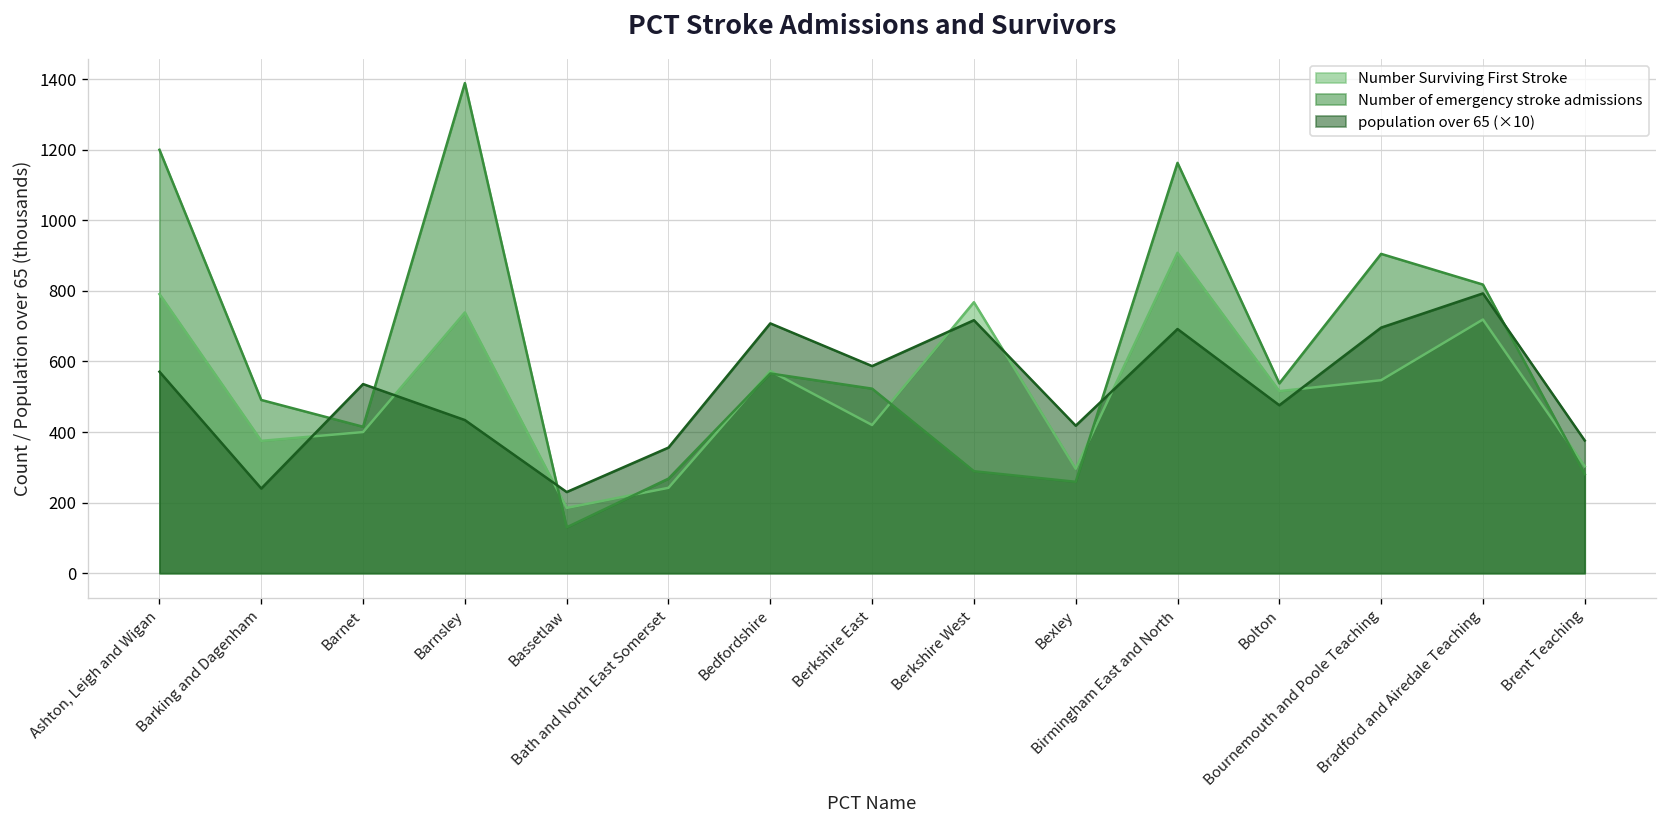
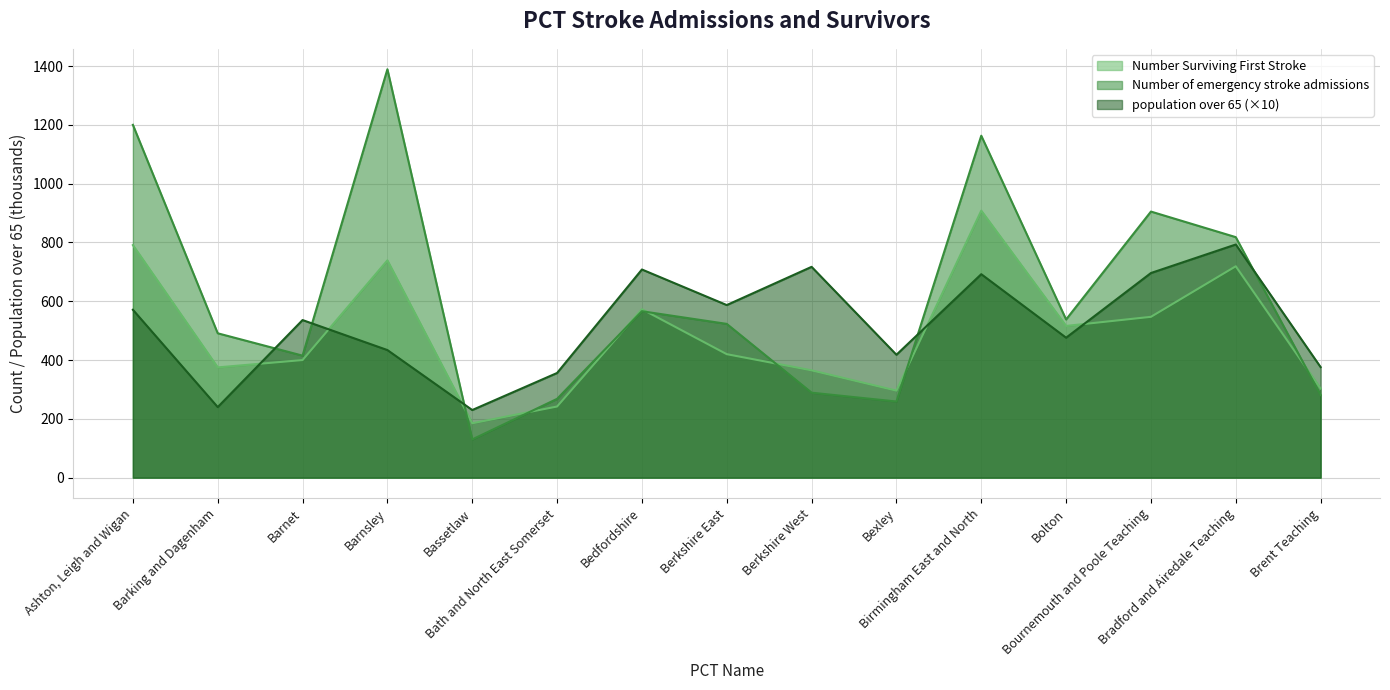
Number Surviving First Stroke, Berkshire West: 770 -> 370
